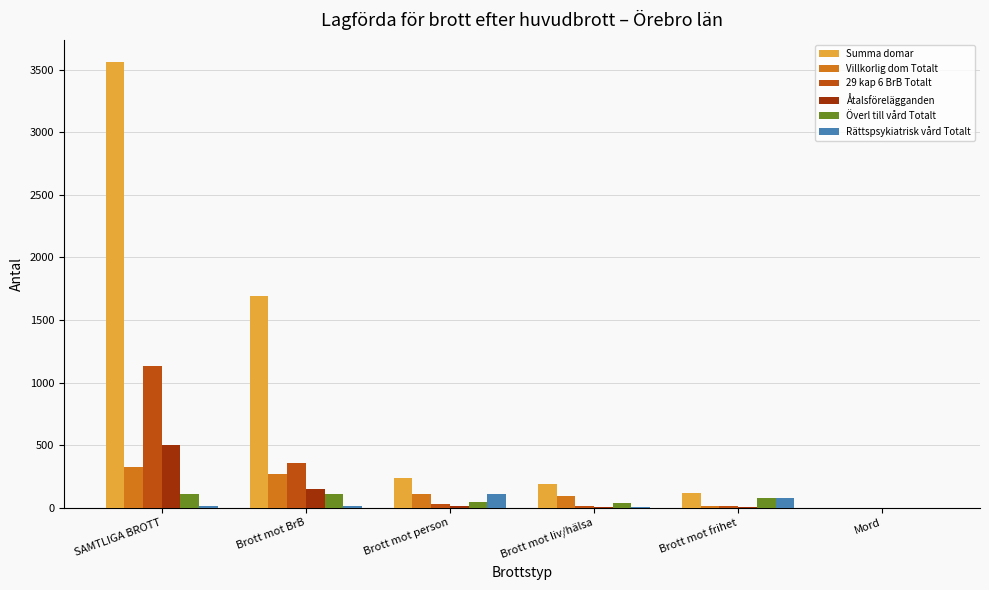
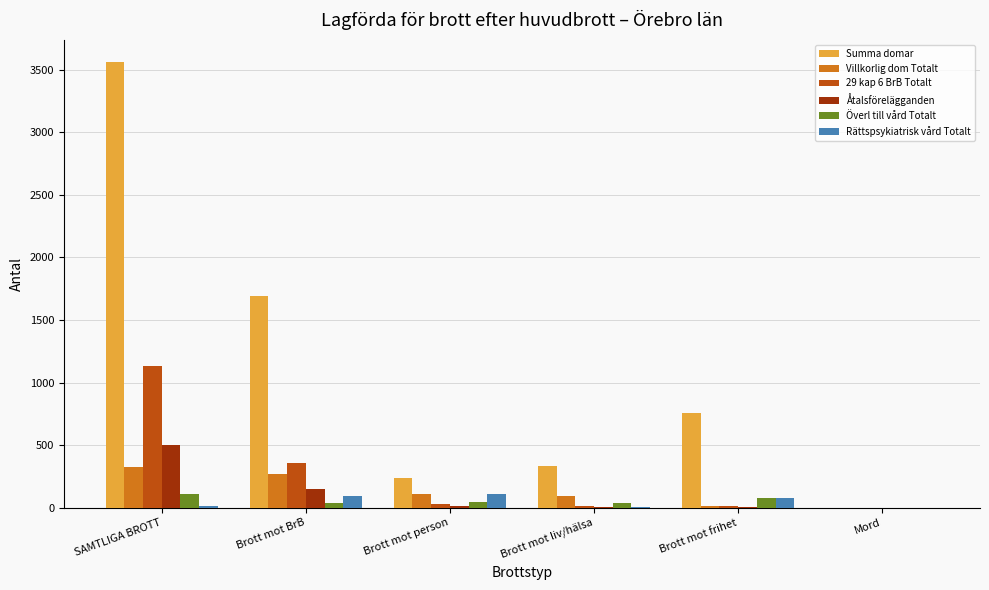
Överl till vård Totalt, Brott mot BrB: 110 -> 40
Rättspsykiatrisk vård Totalt, Brott mot BrB: 10 -> 90
Summa domar, Brott mot liv/hälsa: 190 -> 340
Summa domar, Brott mot frihet: 120 -> 750
